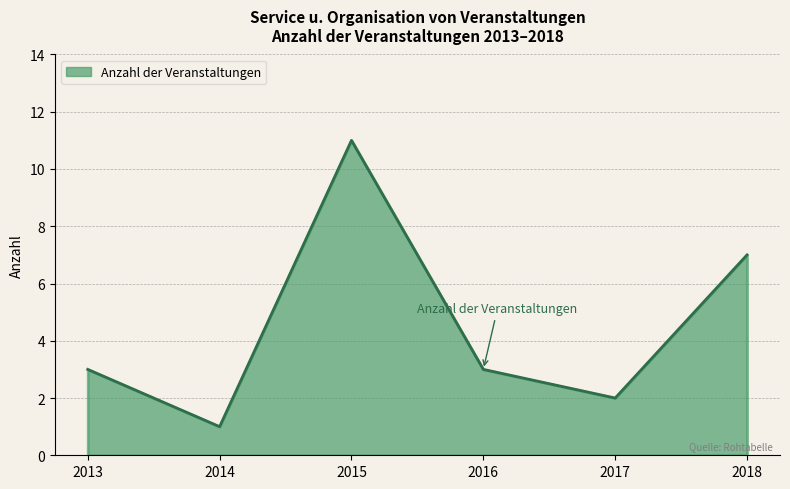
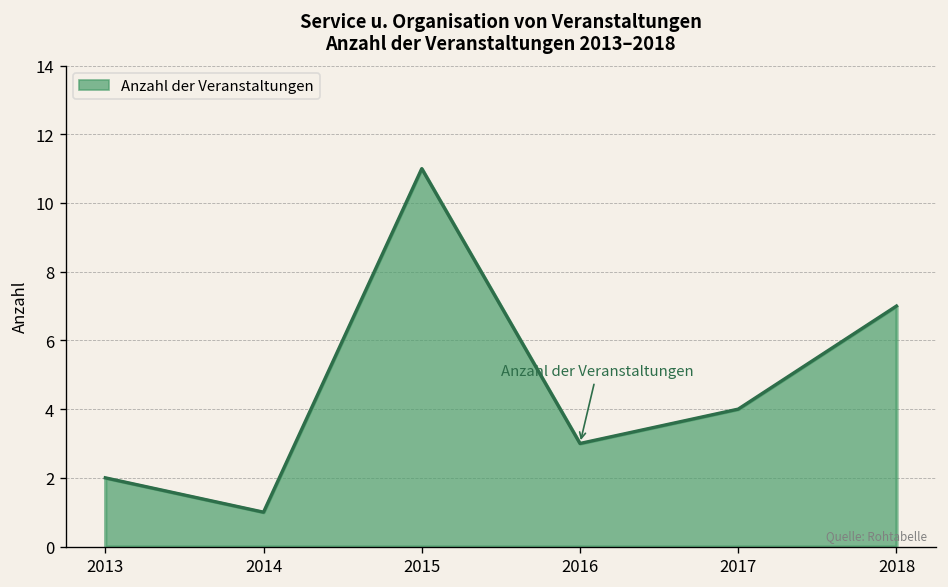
2013: 3 -> 2
2017: 2 -> 4
